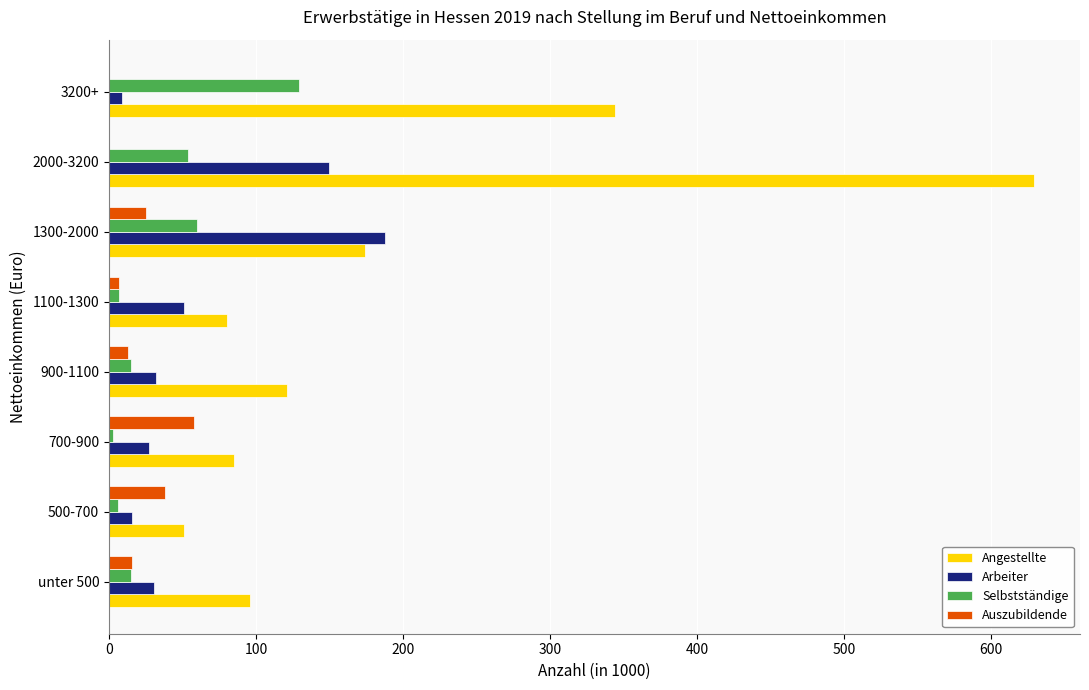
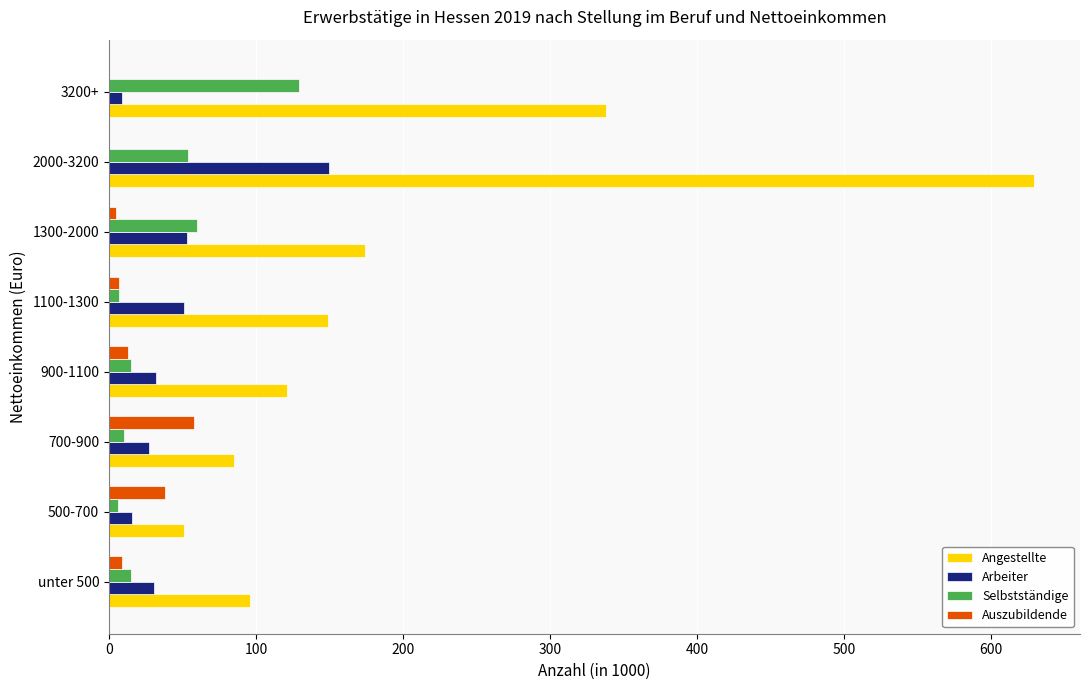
Angestellte, 3200+: 344 -> 338
Auszubildende, 1300-2000: 25 -> 5
Arbeiter, 1300-2000: 188 -> 53
Angestellte, 1100-1300: 80 -> 149
Selbstständige, 700-900: 3 -> 10
Auszubildende, unter 500: 16 -> 9
